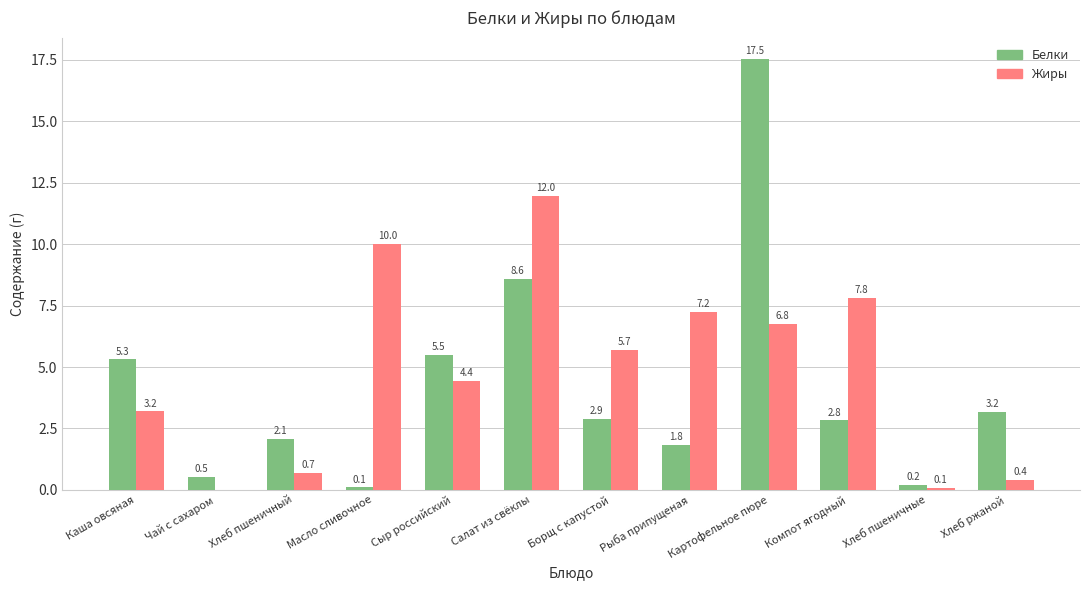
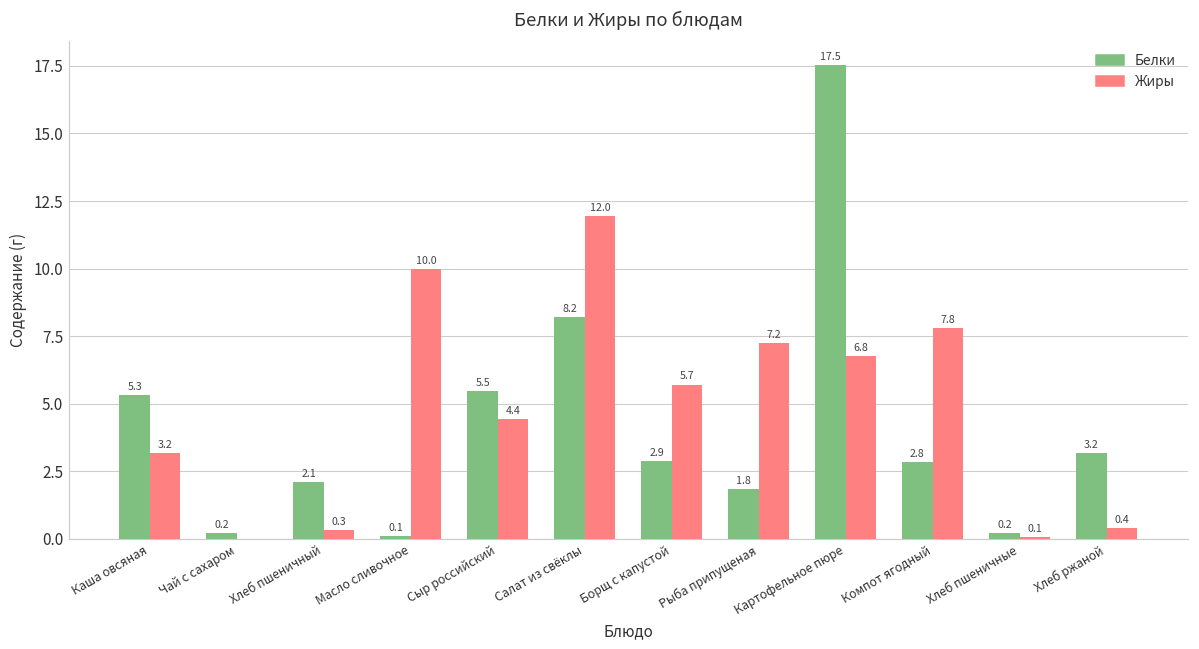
Белки, Чай с сахаром: 0.5 -> 0.2
Жиры, Хлеб пшеничный: 0.7 -> 0.3
Белки, Салат из свёклы: 8.6 -> 8.2
